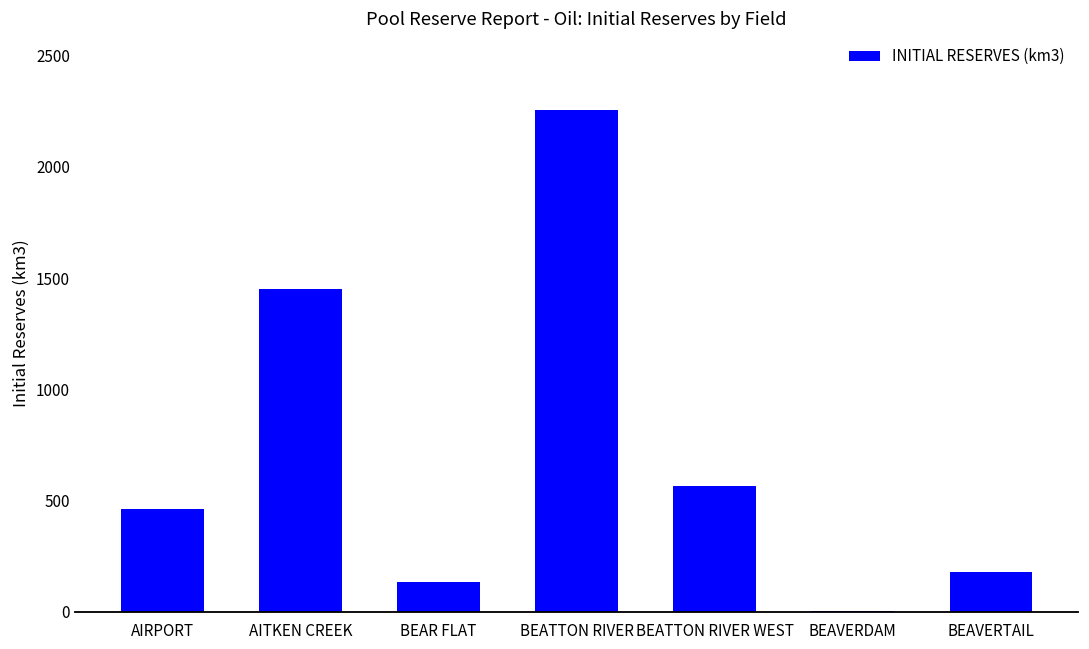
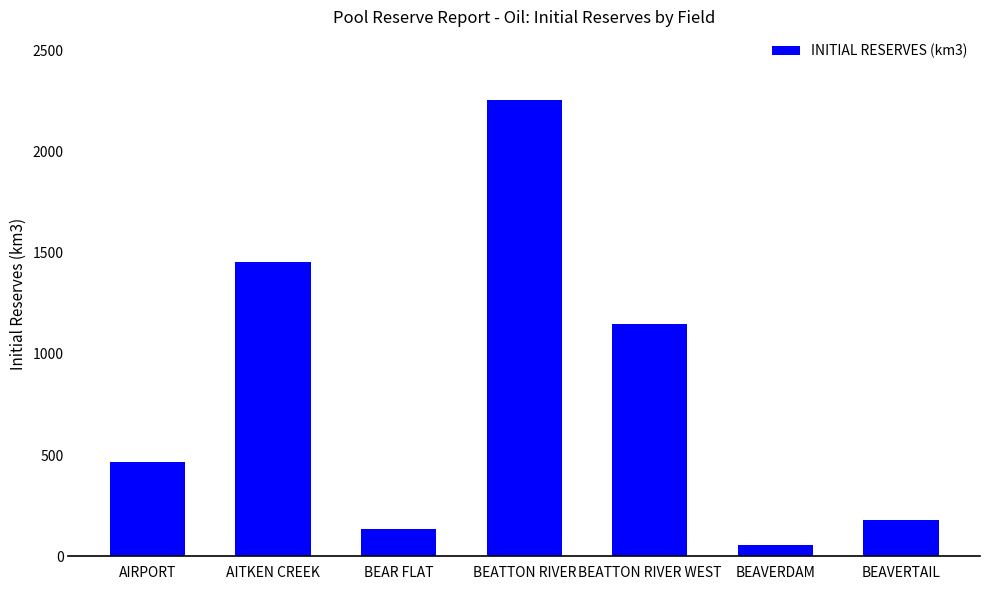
BEATTON RIVER WEST: 570 -> 1150
BEAVERDAM: 10 -> 50
